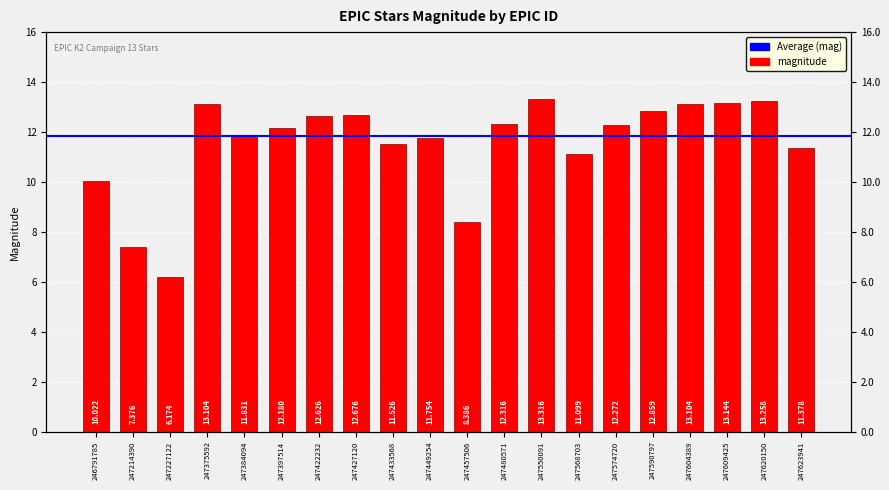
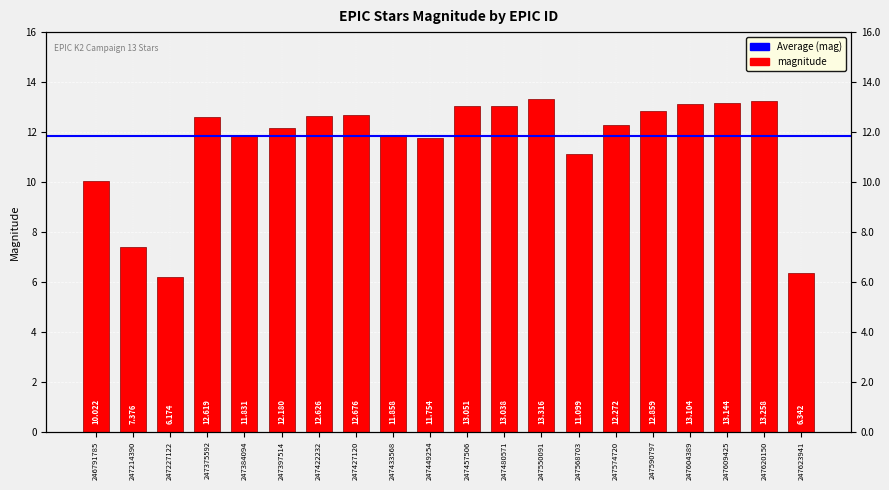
247375592: 13.104 -> 12.619
247433568: 11.526 -> 11.858
247457506: 8.386 -> 13.051
247480571: 12.316 -> 13.038
247623941: 11.378 -> 6.342
